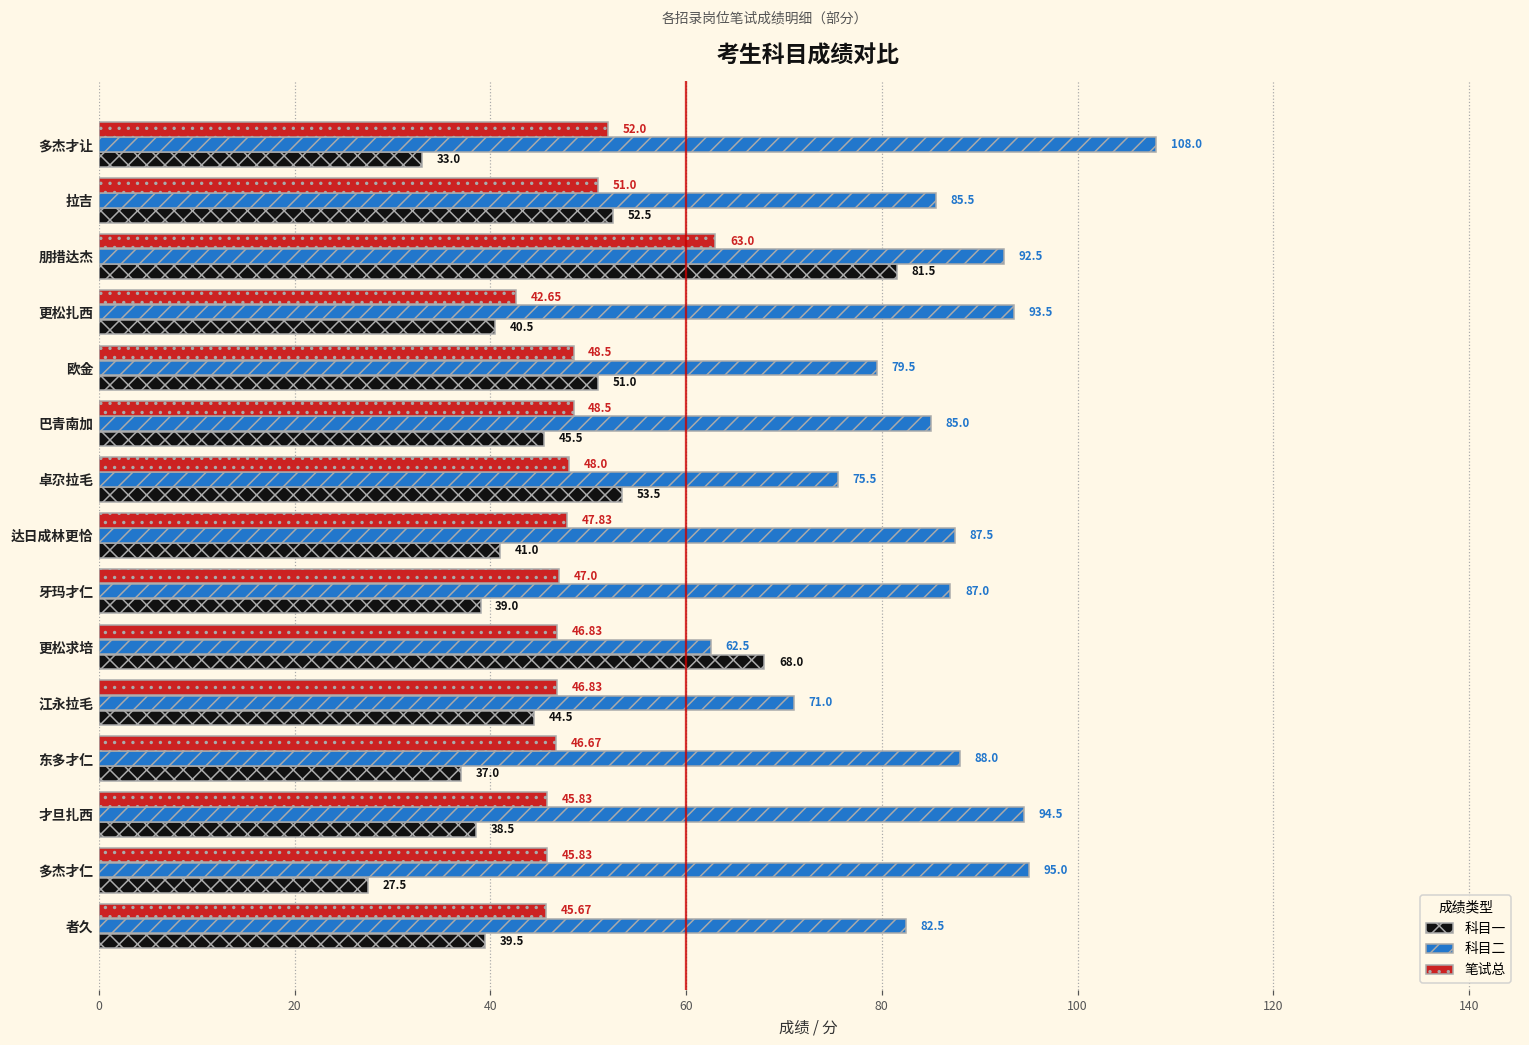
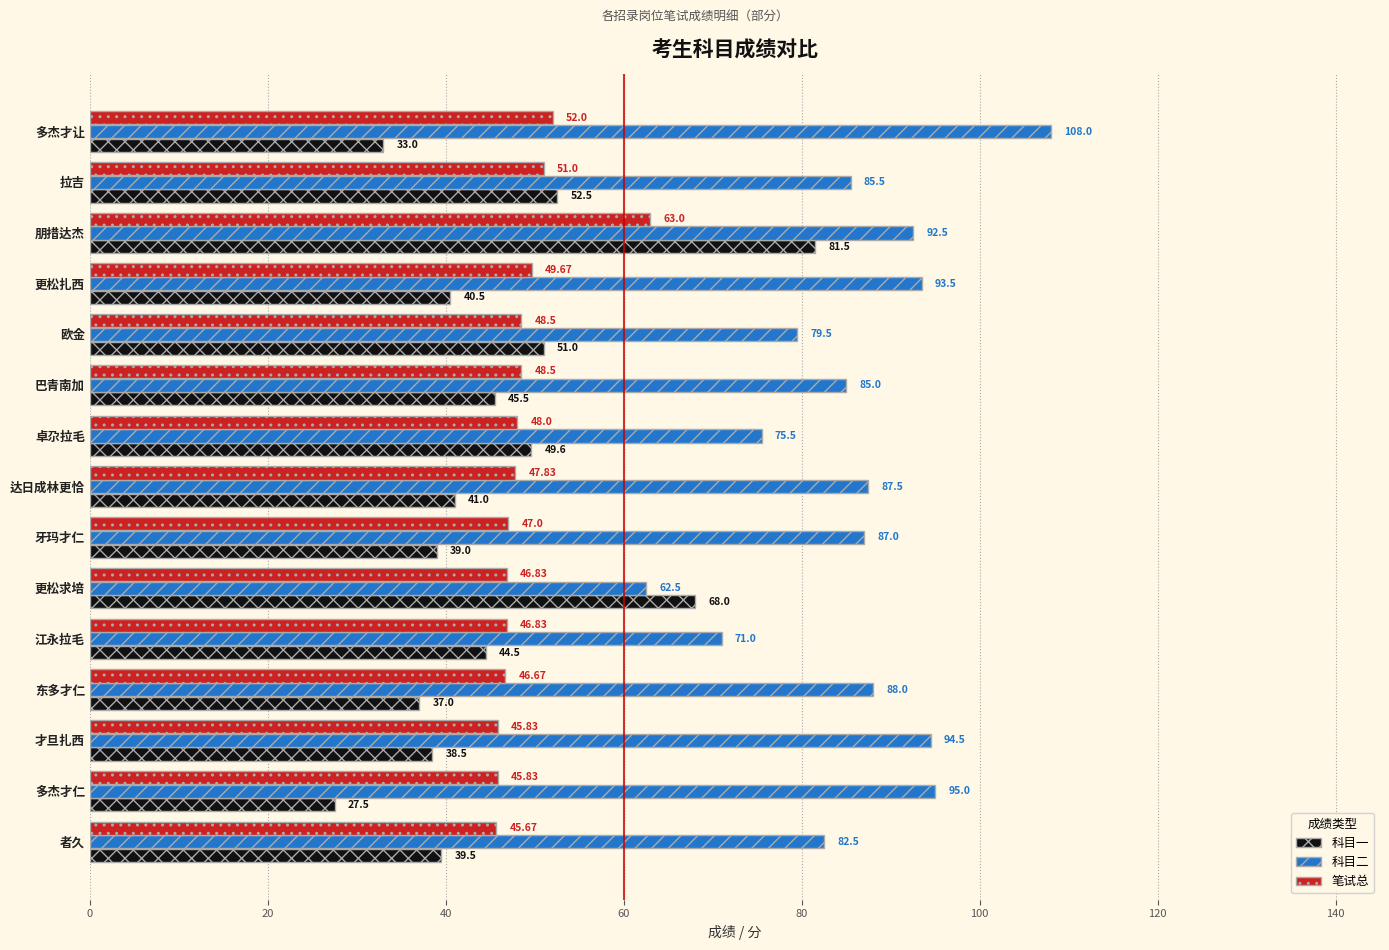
笔试总, 更松扎西: 42.65 -> 49.67
科目一, 卓尕拉毛: 53.5 -> 49.6
